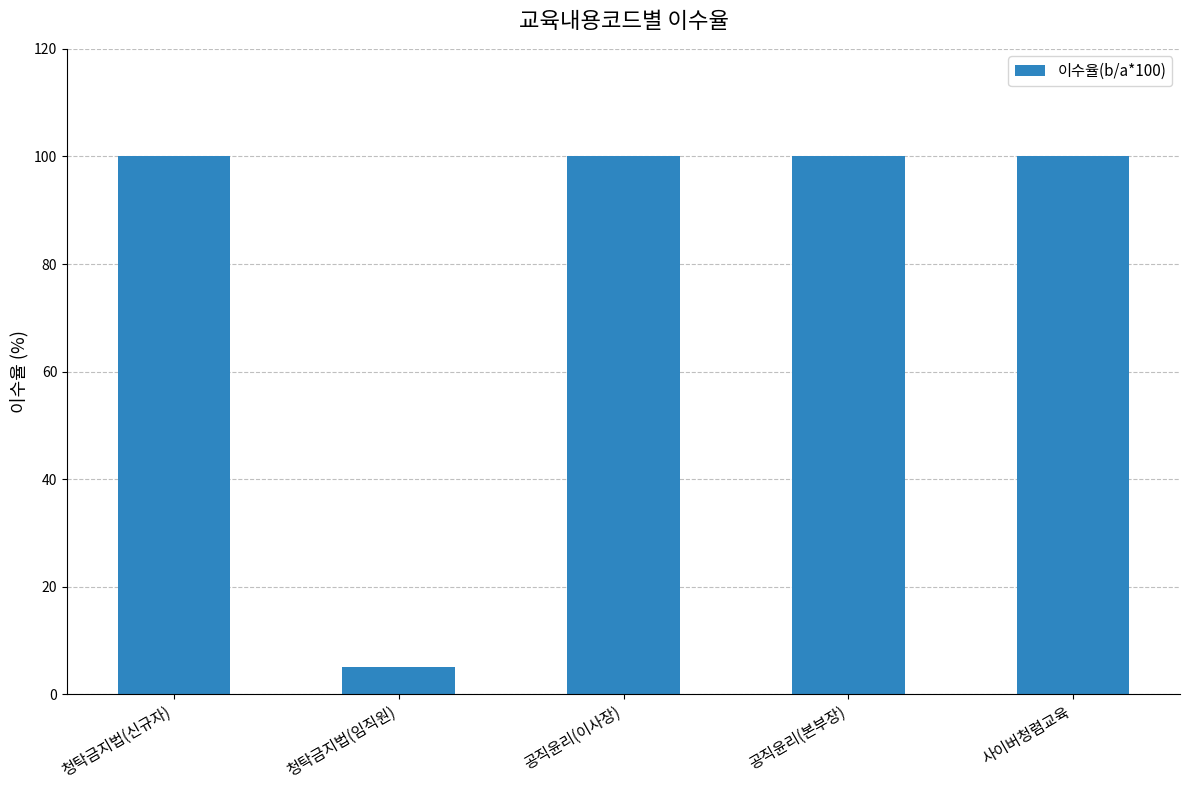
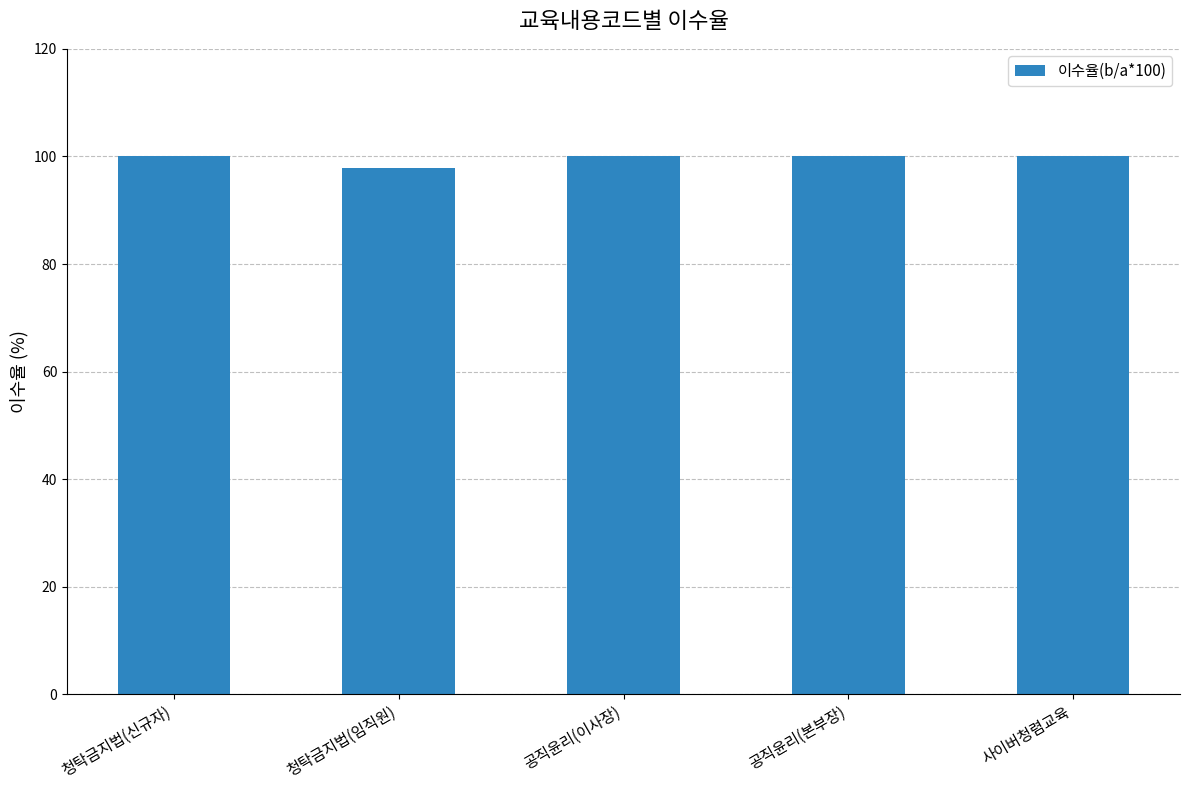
청탁금지법(임직원): 5 -> 98
